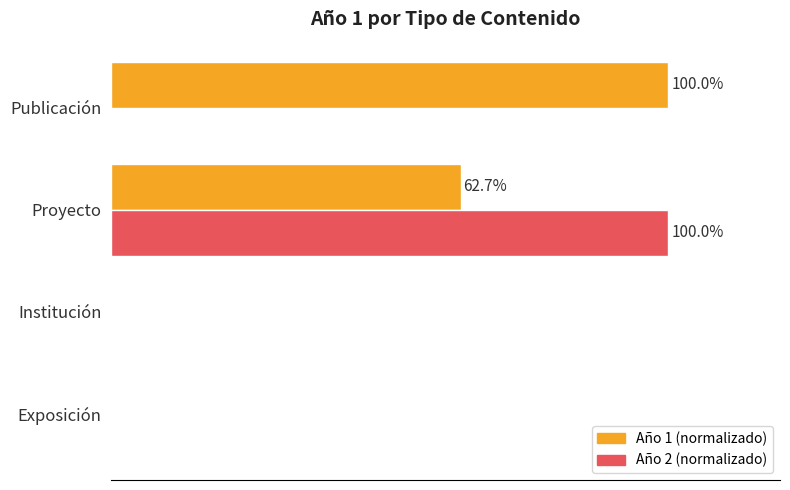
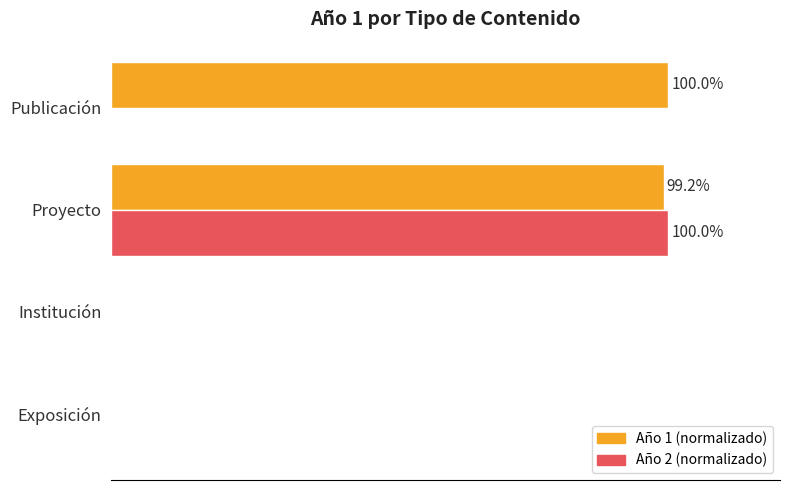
Año 1 (normalizado), Proyecto: 62.7% -> 99.2%
